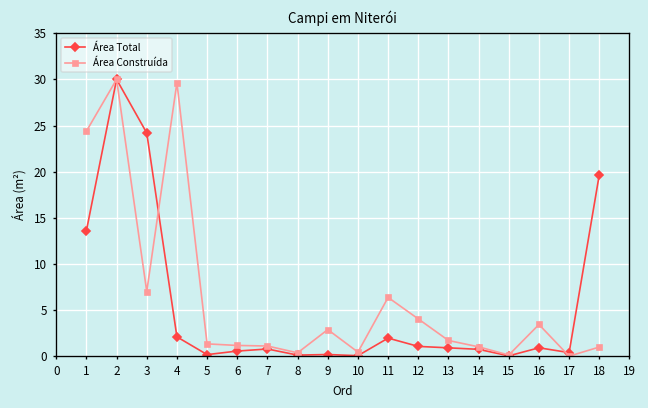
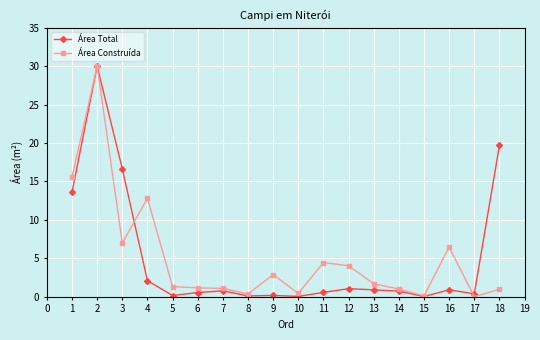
Área Construída, 1: 24 -> 16
Área Total, 3: 24 -> 17
Área Construída, 4: 30 -> 13
Área Total, 11: 2 -> 1
Área Construída, 11: 6 -> 4
Área Construída, 16: 3 -> 6
